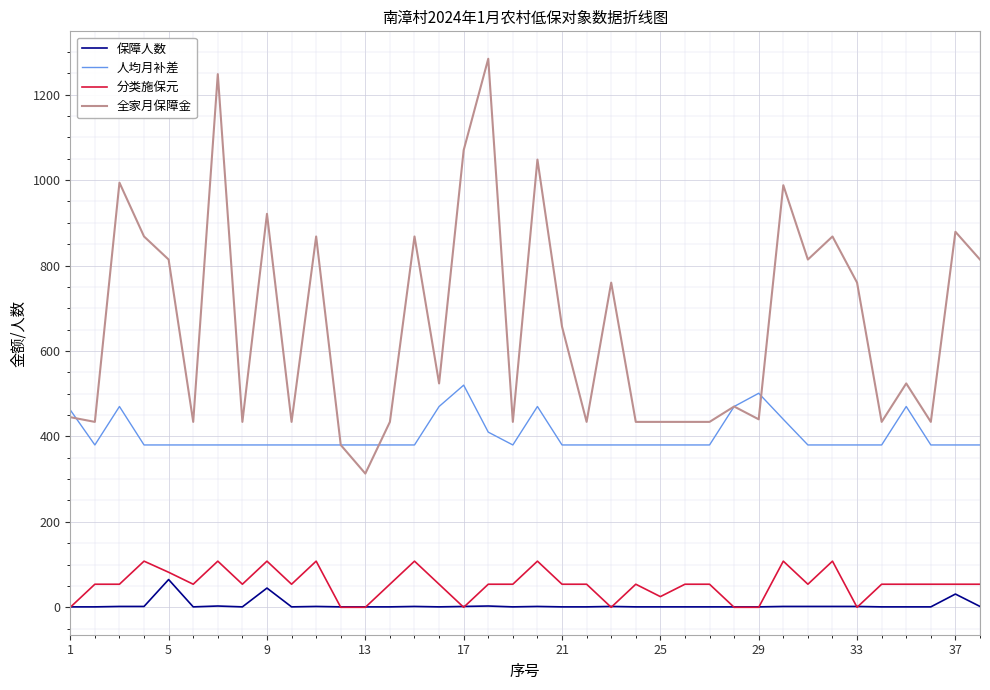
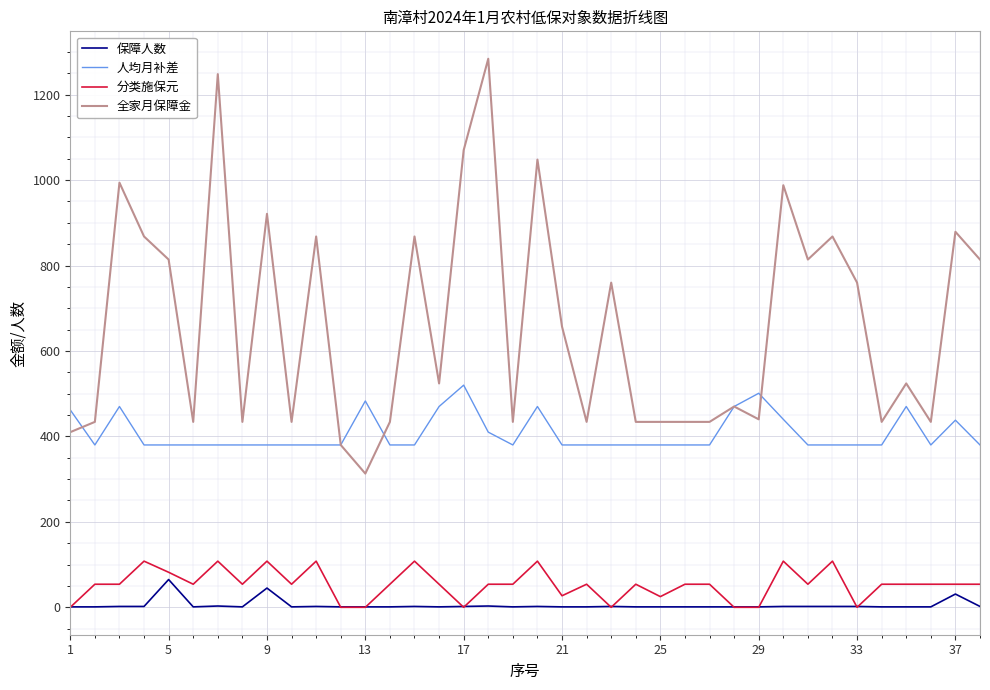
全家月保障金, 1: 450 -> 410
人均月补差, 13: 380 -> 480
分类施保元, 21: 50 -> 30
人均月补差, 37: 380 -> 440
